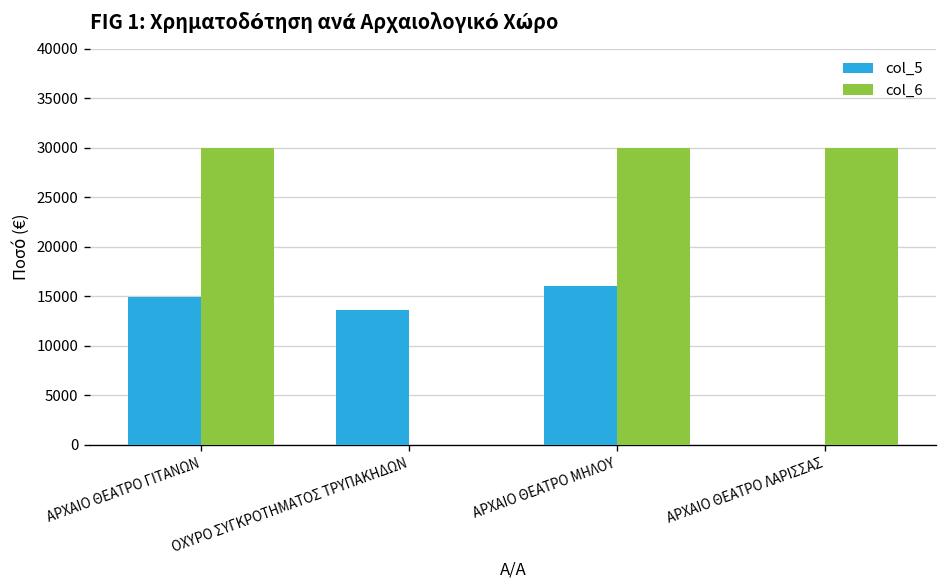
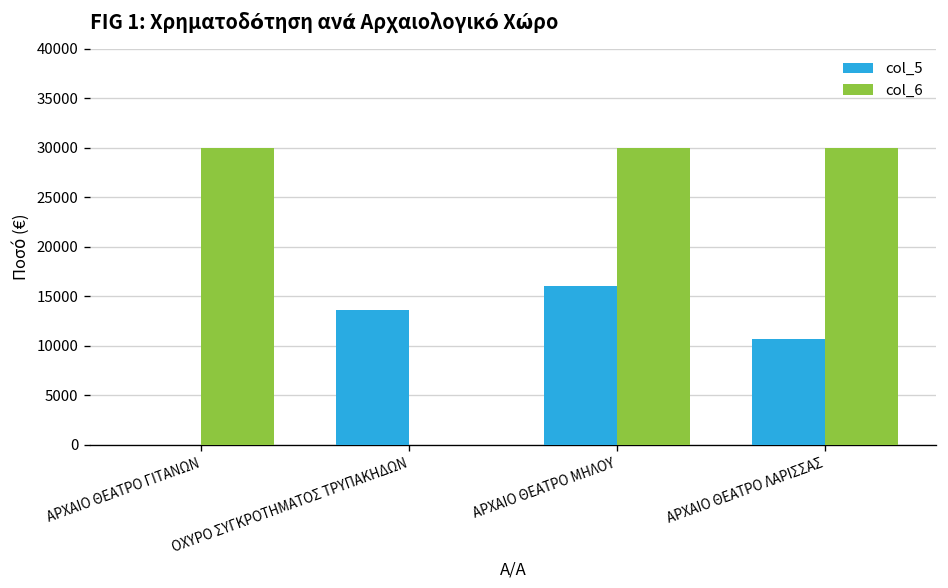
col_5, ΑΡΧΑΙΟ ΘΕΑΤΡΟ ΓΙΤΑΝΩΝ: 15000 -> 0
col_5, ΑΡΧΑΙΟ ΘΕΑΤΡΟ ΛΑΡΙΣΣΑΣ: 0 -> 11000
